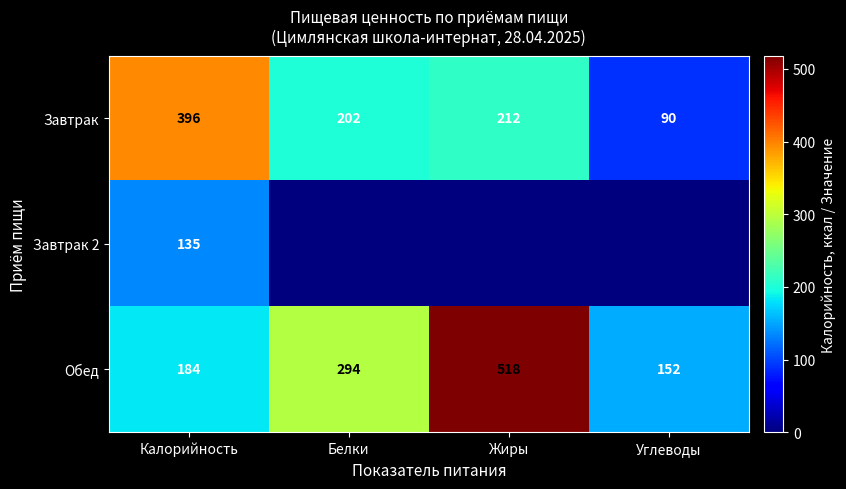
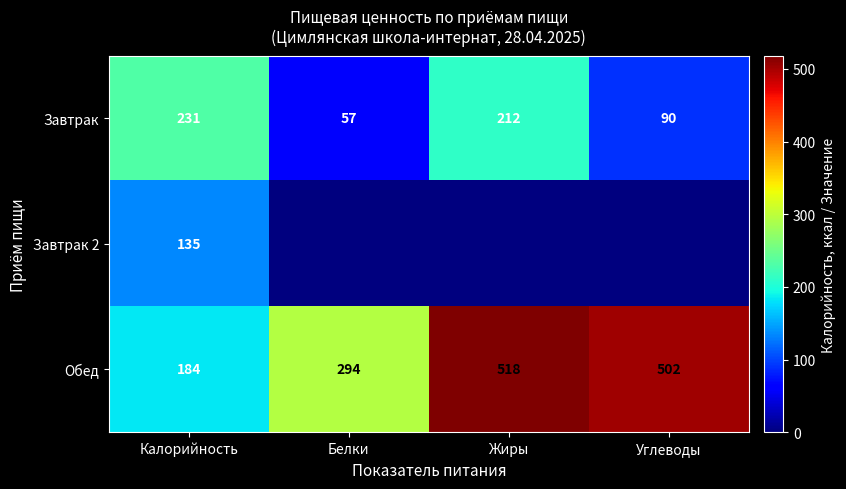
Завтрак, Калорийность: 396 -> 231
Завтрак, Белки: 202 -> 57
Обед, Углеводы: 152 -> 502
